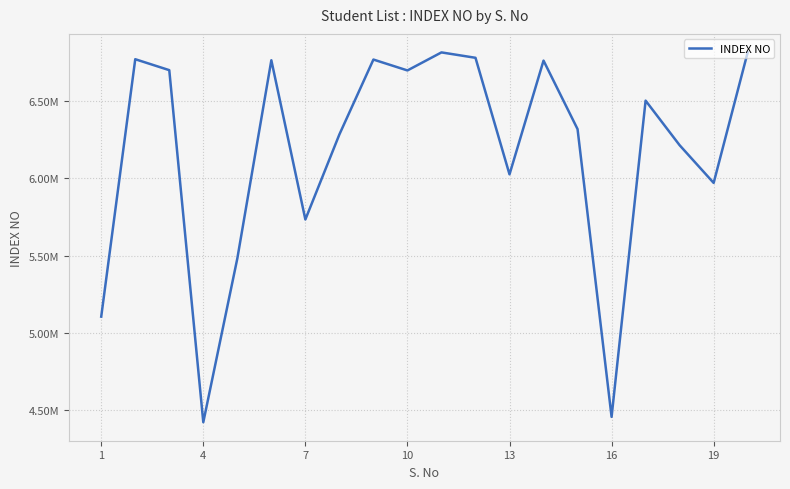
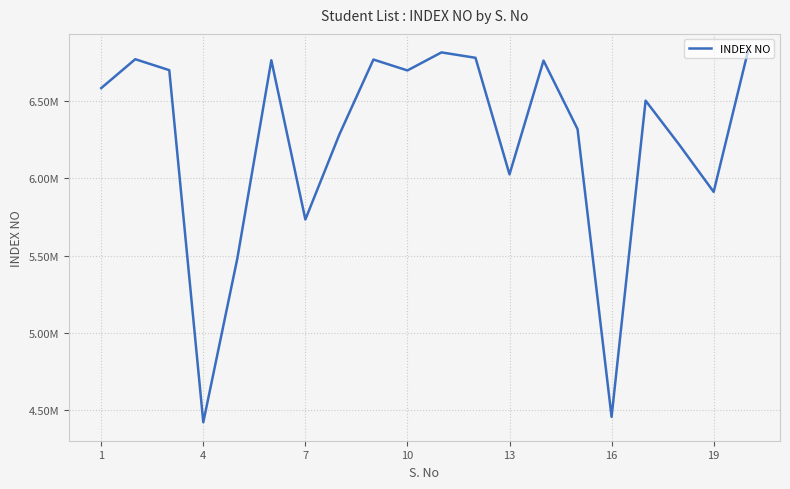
1: 5110000 -> 6580000
19: 5970000 -> 5910000
